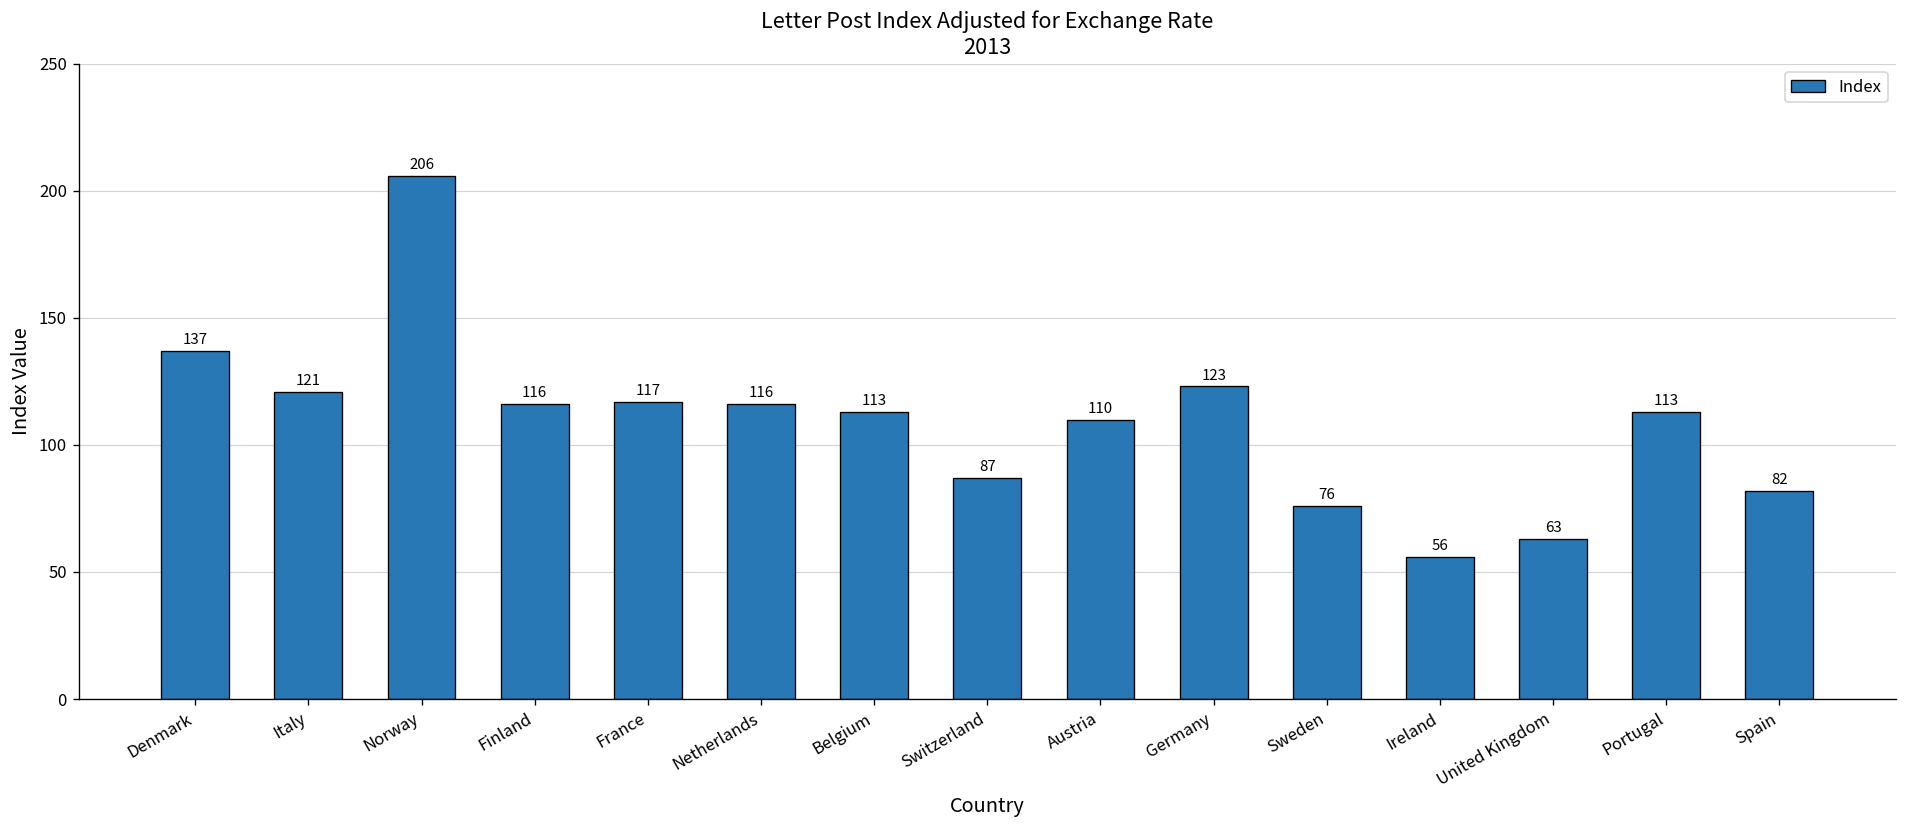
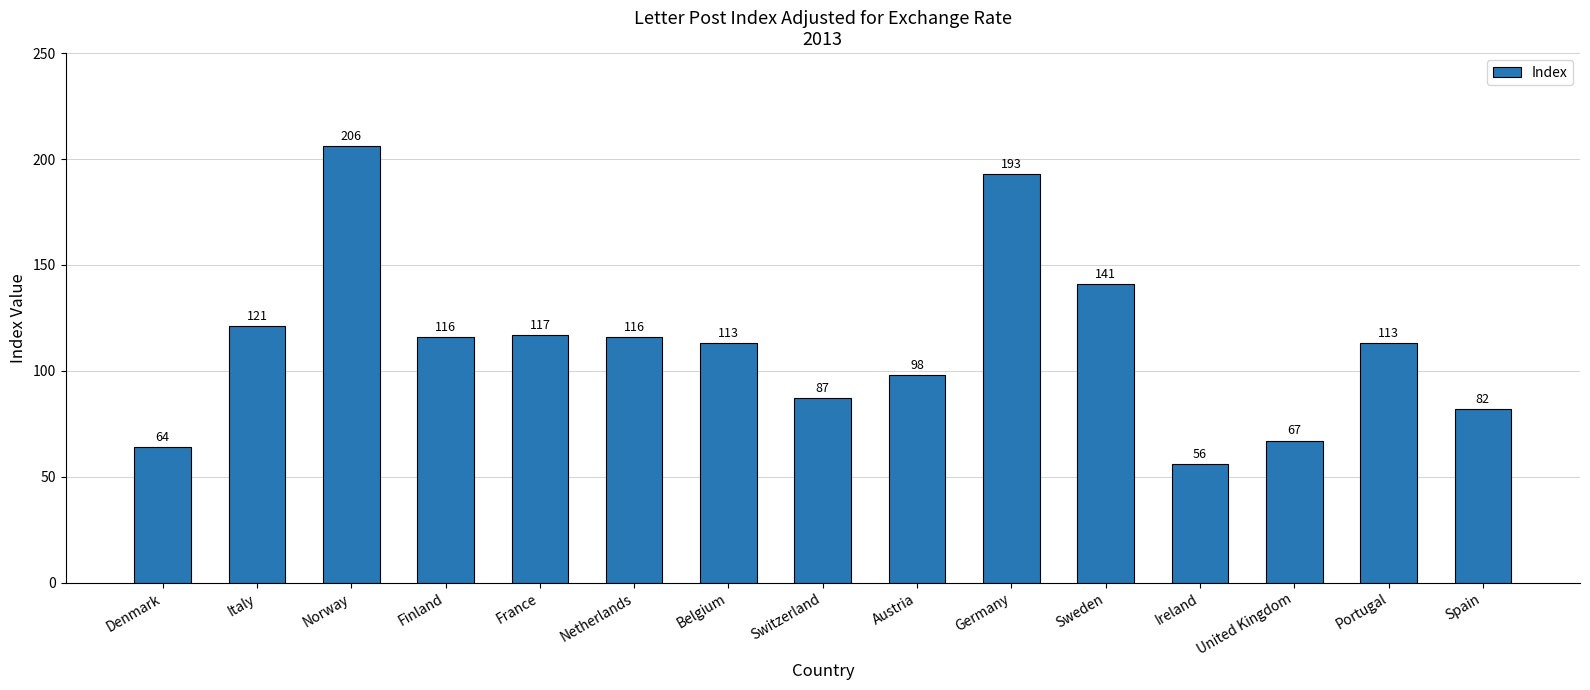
Denmark: 137 -> 64
Austria: 110 -> 98
Germany: 123 -> 193
Sweden: 76 -> 141
United Kingdom: 63 -> 67
